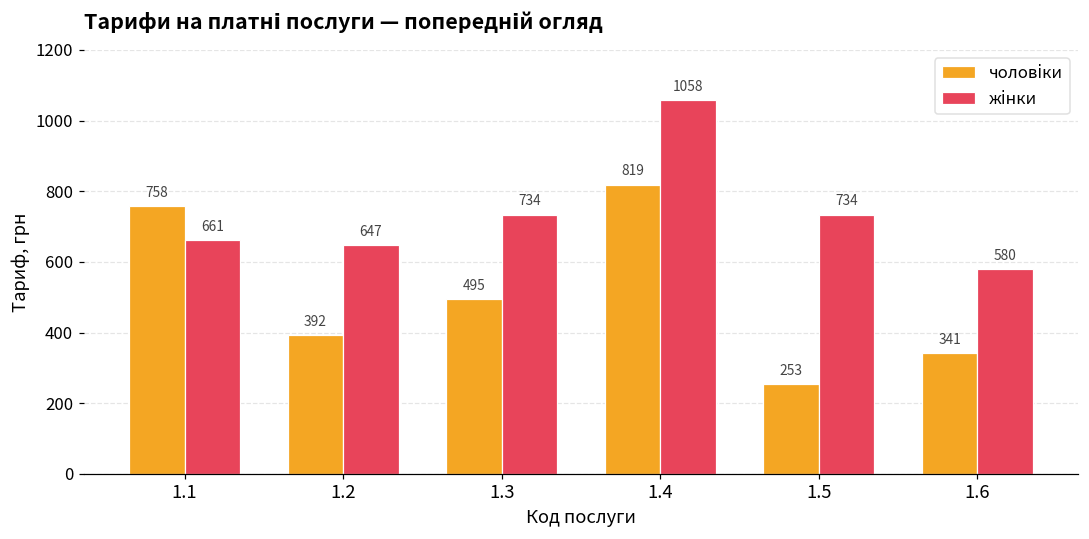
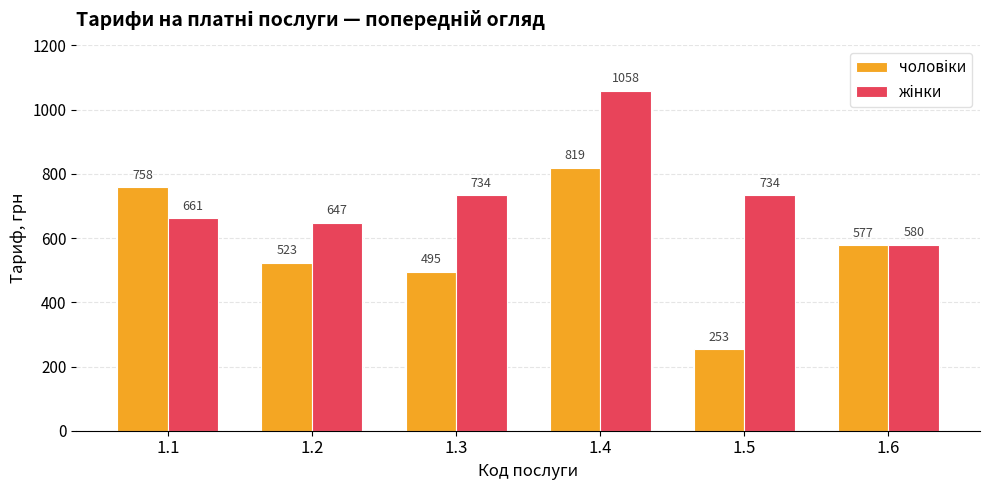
чоловіки, 1.2: 392 -> 523
чоловіки, 1.6: 341 -> 577
